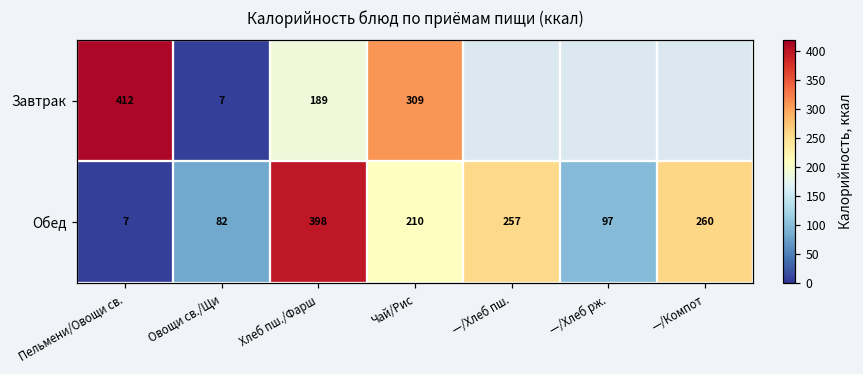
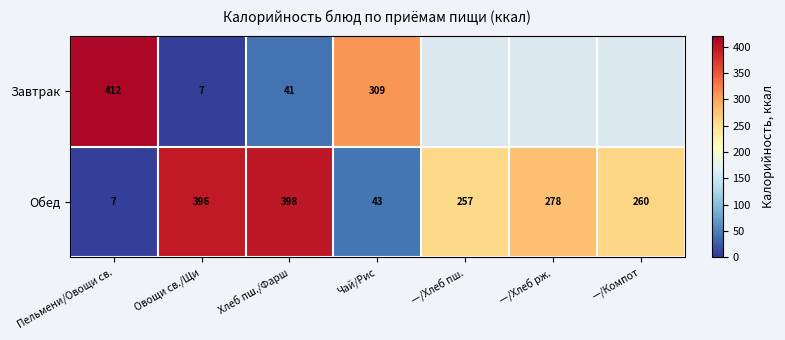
Завтрак, Хлеб пш./Фарш: 189 -> 41
Обед, Овощи св./Щи: 82 -> 396
Обед, Чай/Рис: 210 -> 43
Обед, —/Хлеб рж.: 97 -> 278
